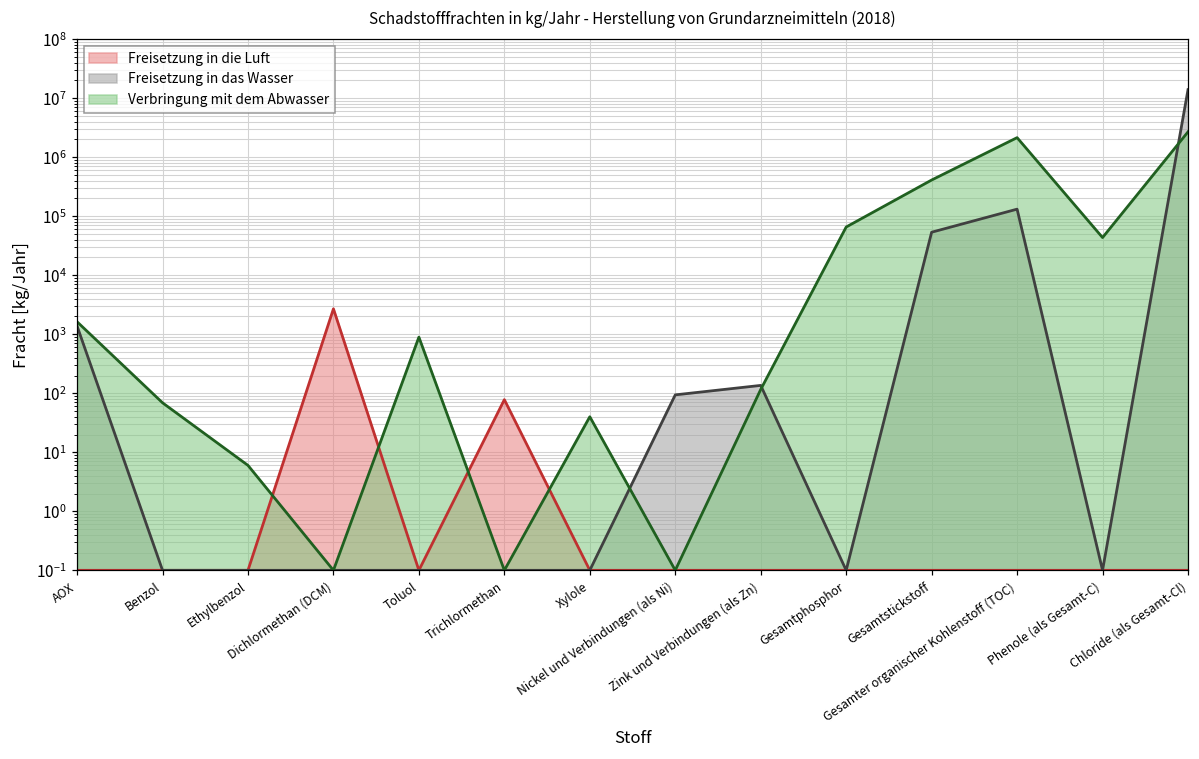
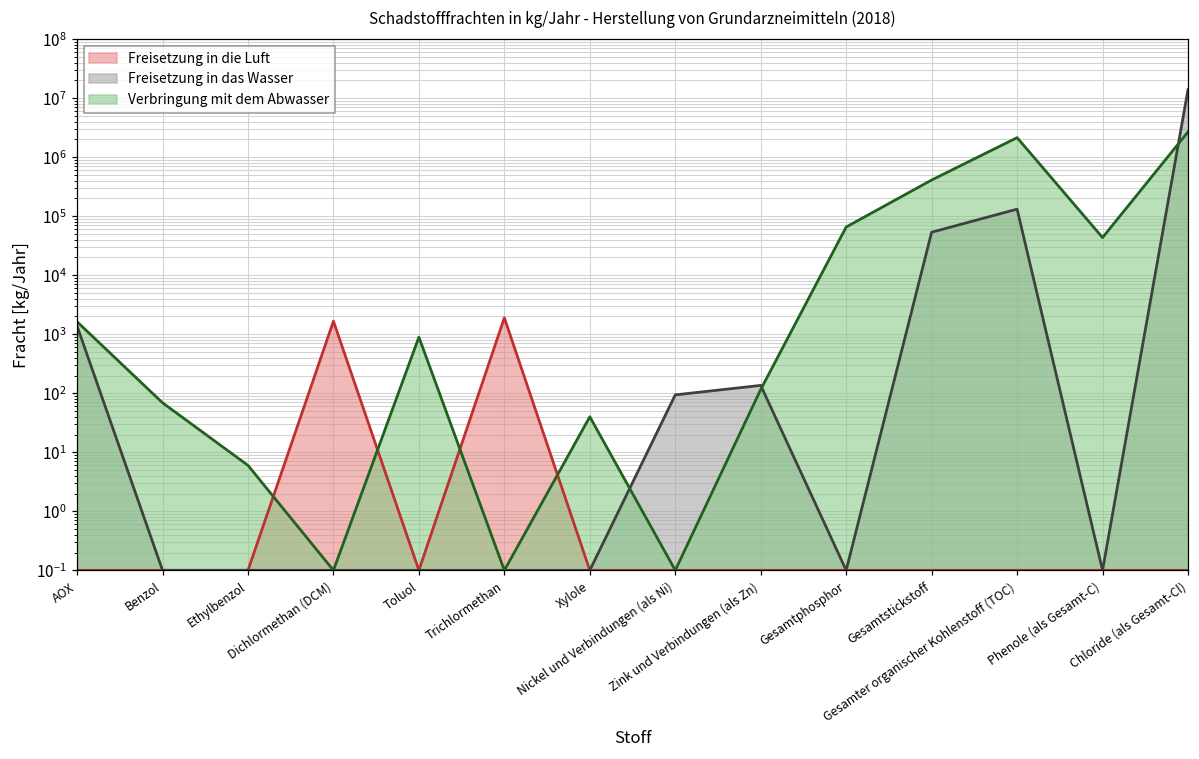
Freisetzung in die Luft, Dichlormethan (DCM): 3000 -> 1700
Freisetzung in die Luft, Trichlormethan: 80 -> 1900
